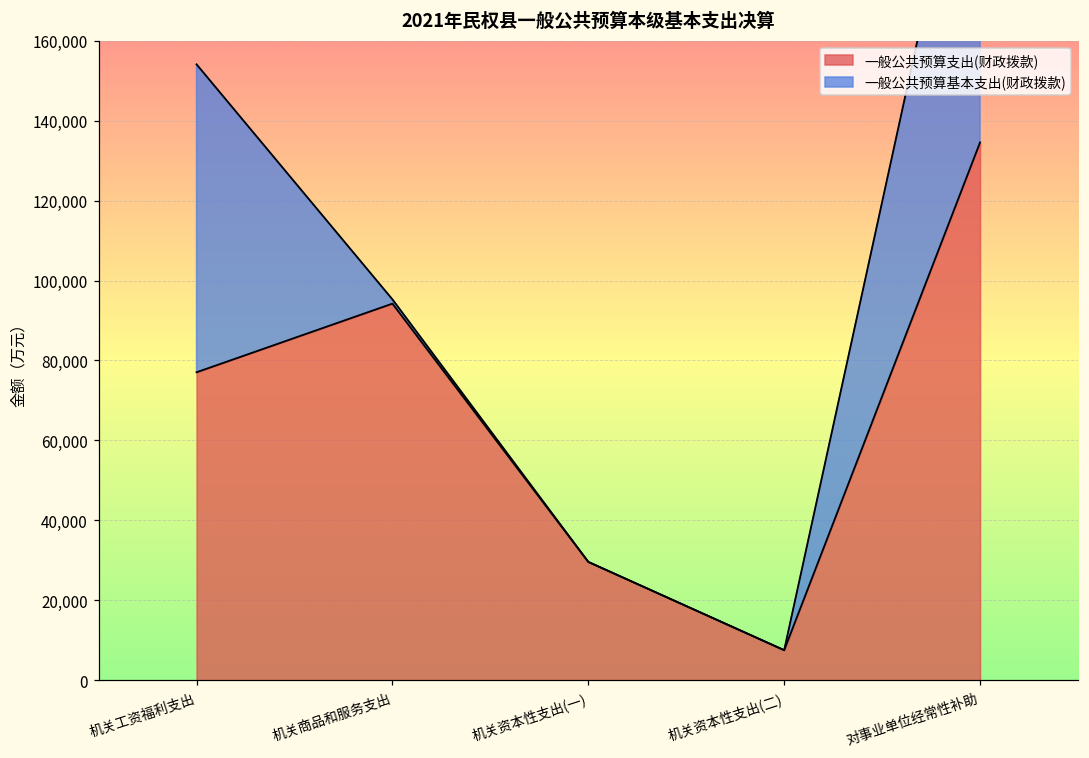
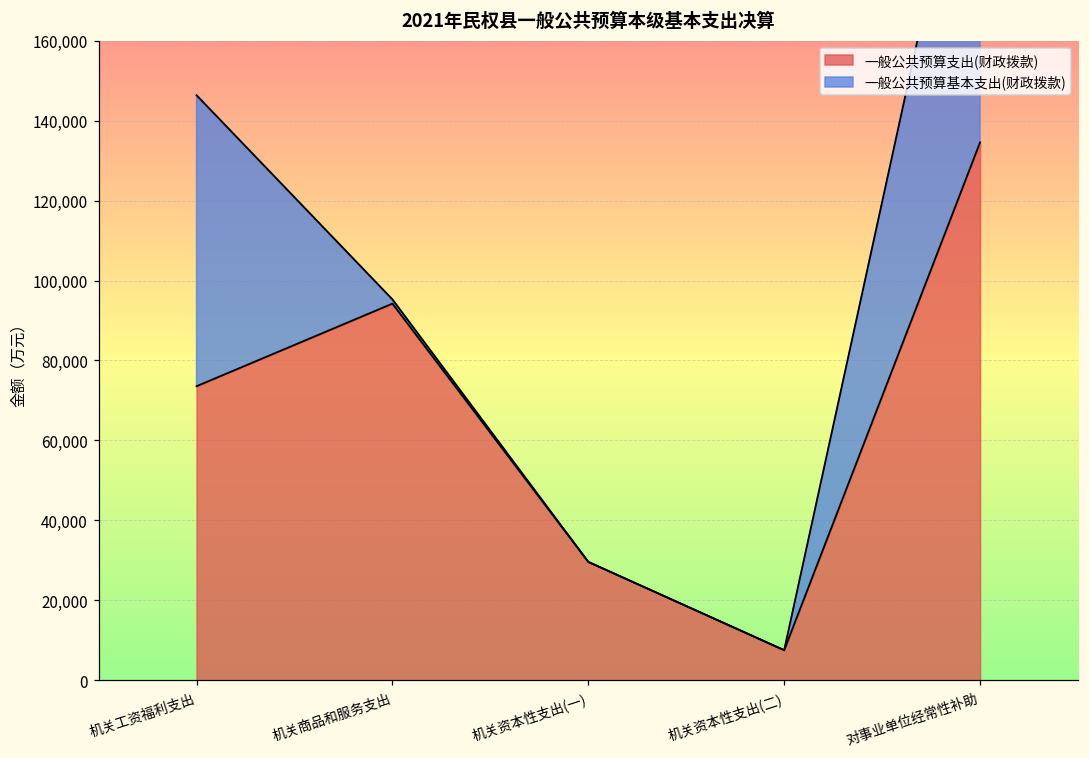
一般公共预算支出(财政拨款), 机关工资福利支出: 77,000 -> 74,000
一般公共预算基本支出(财政拨款), 机关工资福利支出: 77,000 -> 73,000
